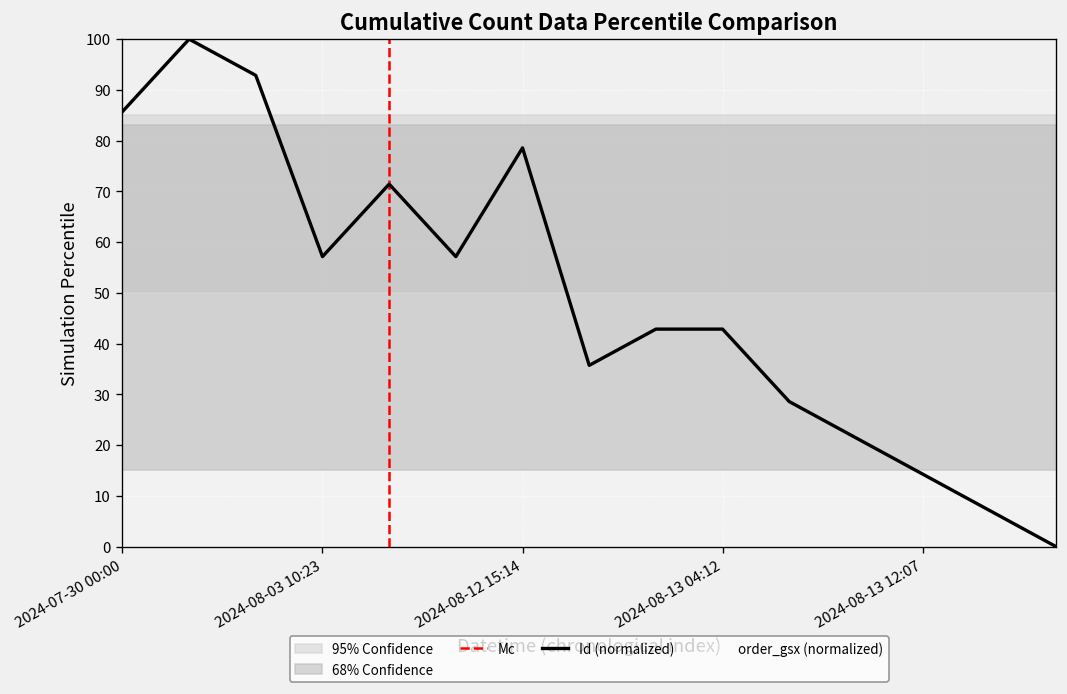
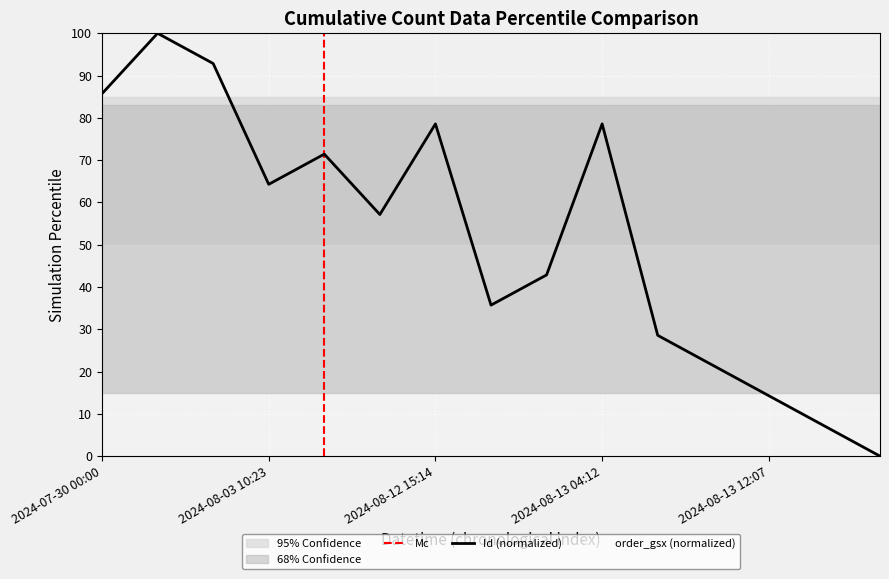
Id (normalized), 2024-08-03 10:23: 57 -> 64
Id (normalized), 2024-08-13 04:12: 43 -> 79
